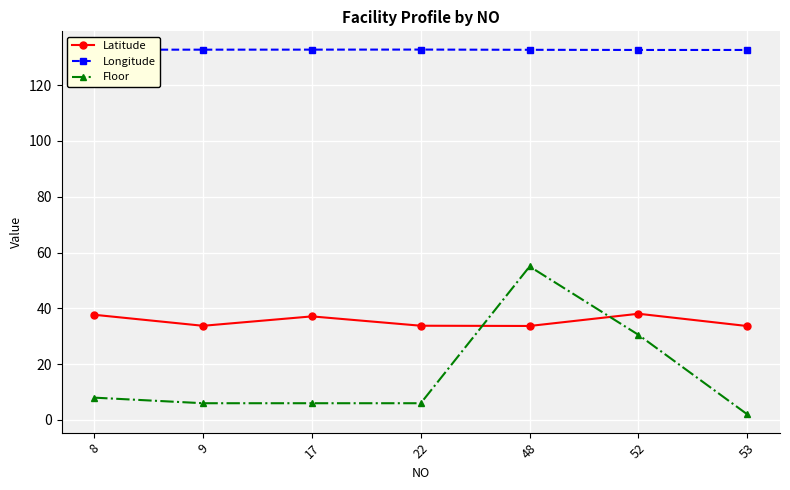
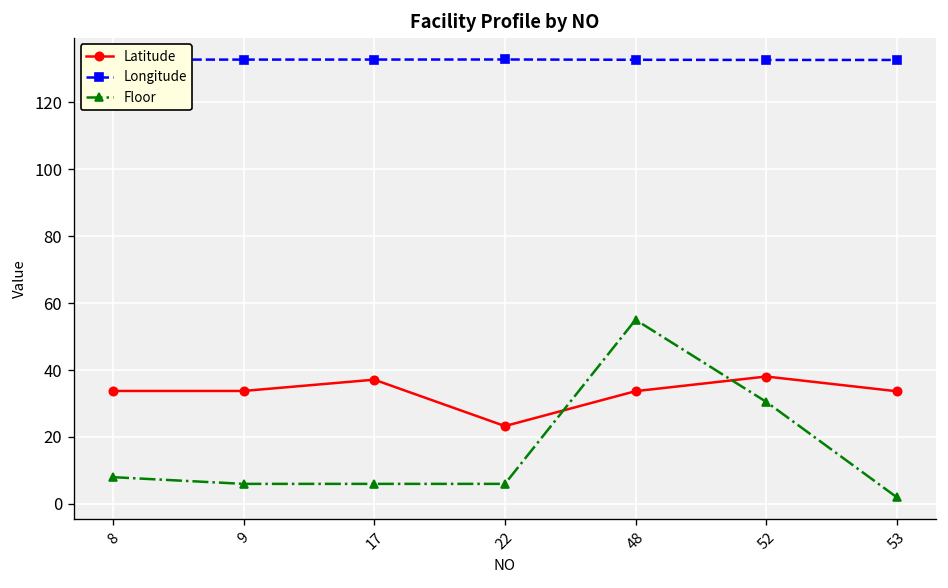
Latitude, 8: 38 -> 34
Latitude, 22: 34 -> 23
